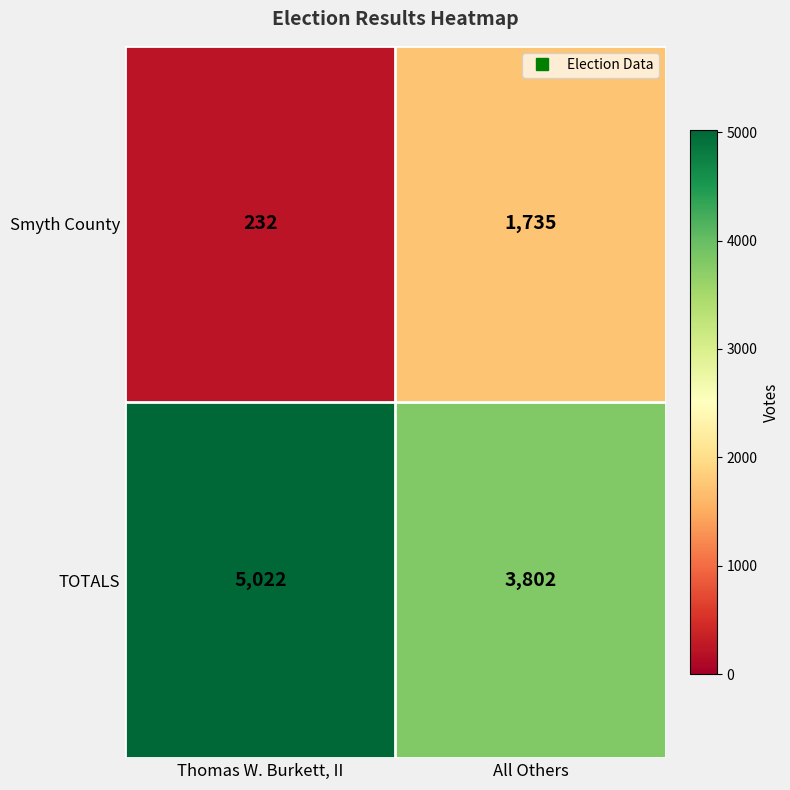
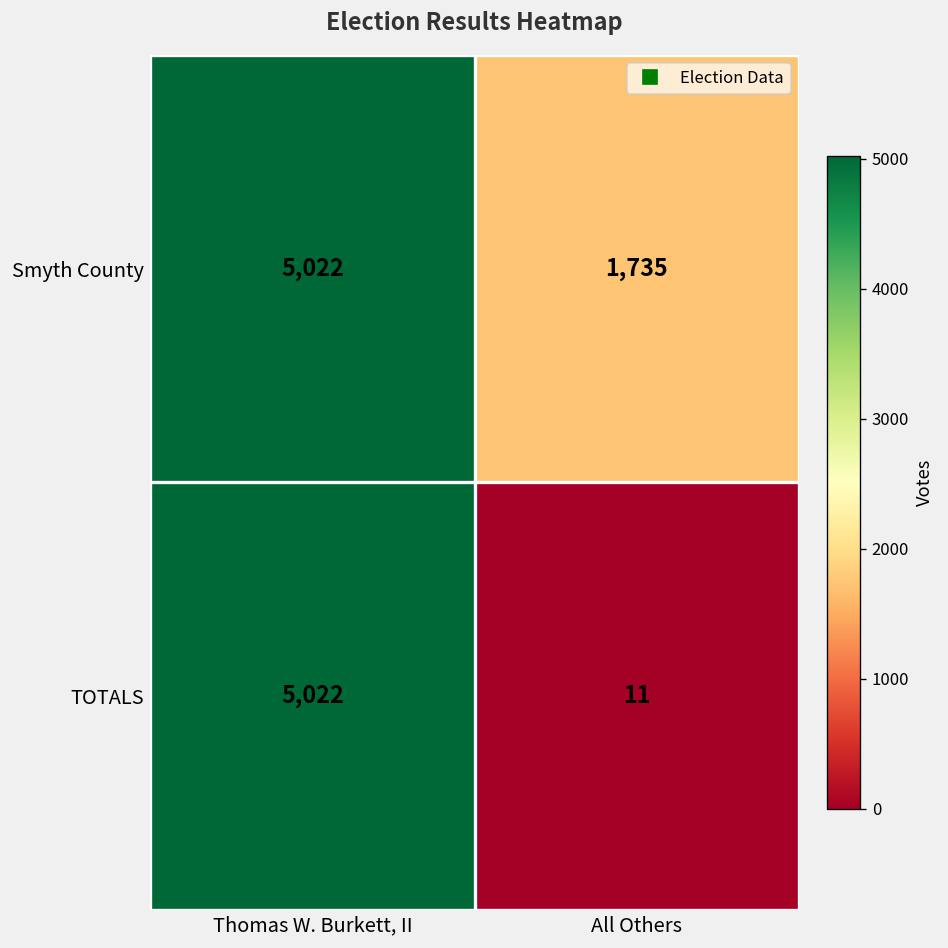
Smyth County, Thomas W. Burkett, II: 232 -> 5,022
TOTALS, All Others: 3,802 -> 11
